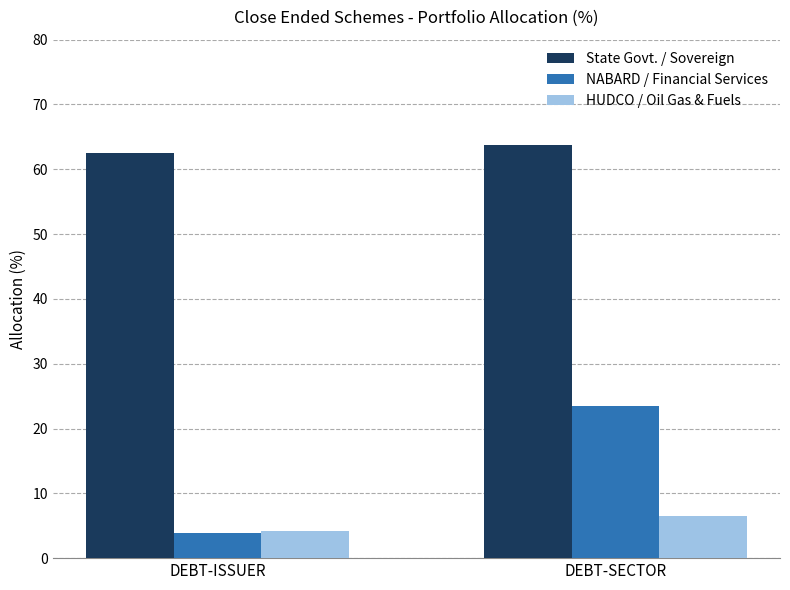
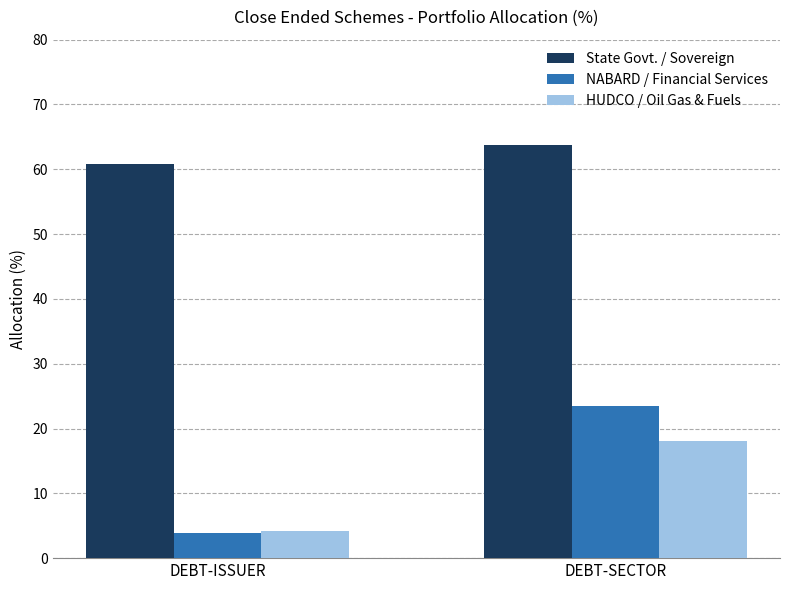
State Govt. / Sovereign, DEBT-ISSUER: 63 -> 61
HUDCO / Oil Gas & Fuels, DEBT-SECTOR: 7 -> 18
